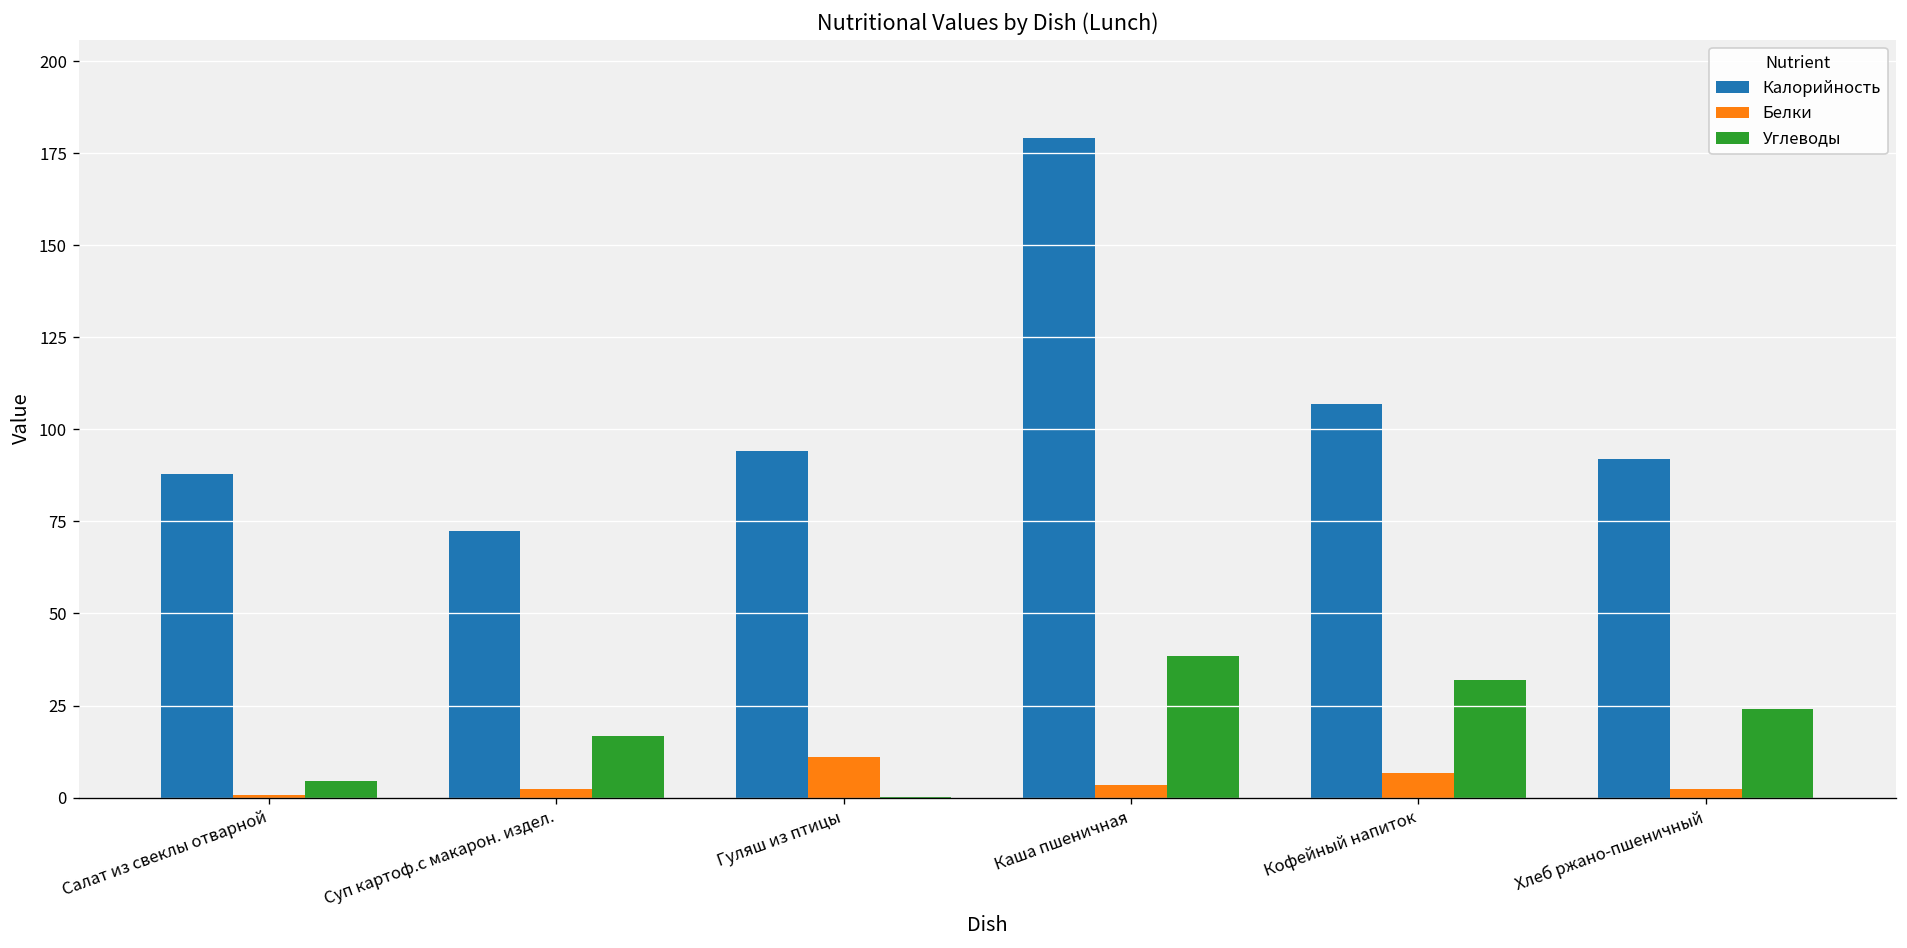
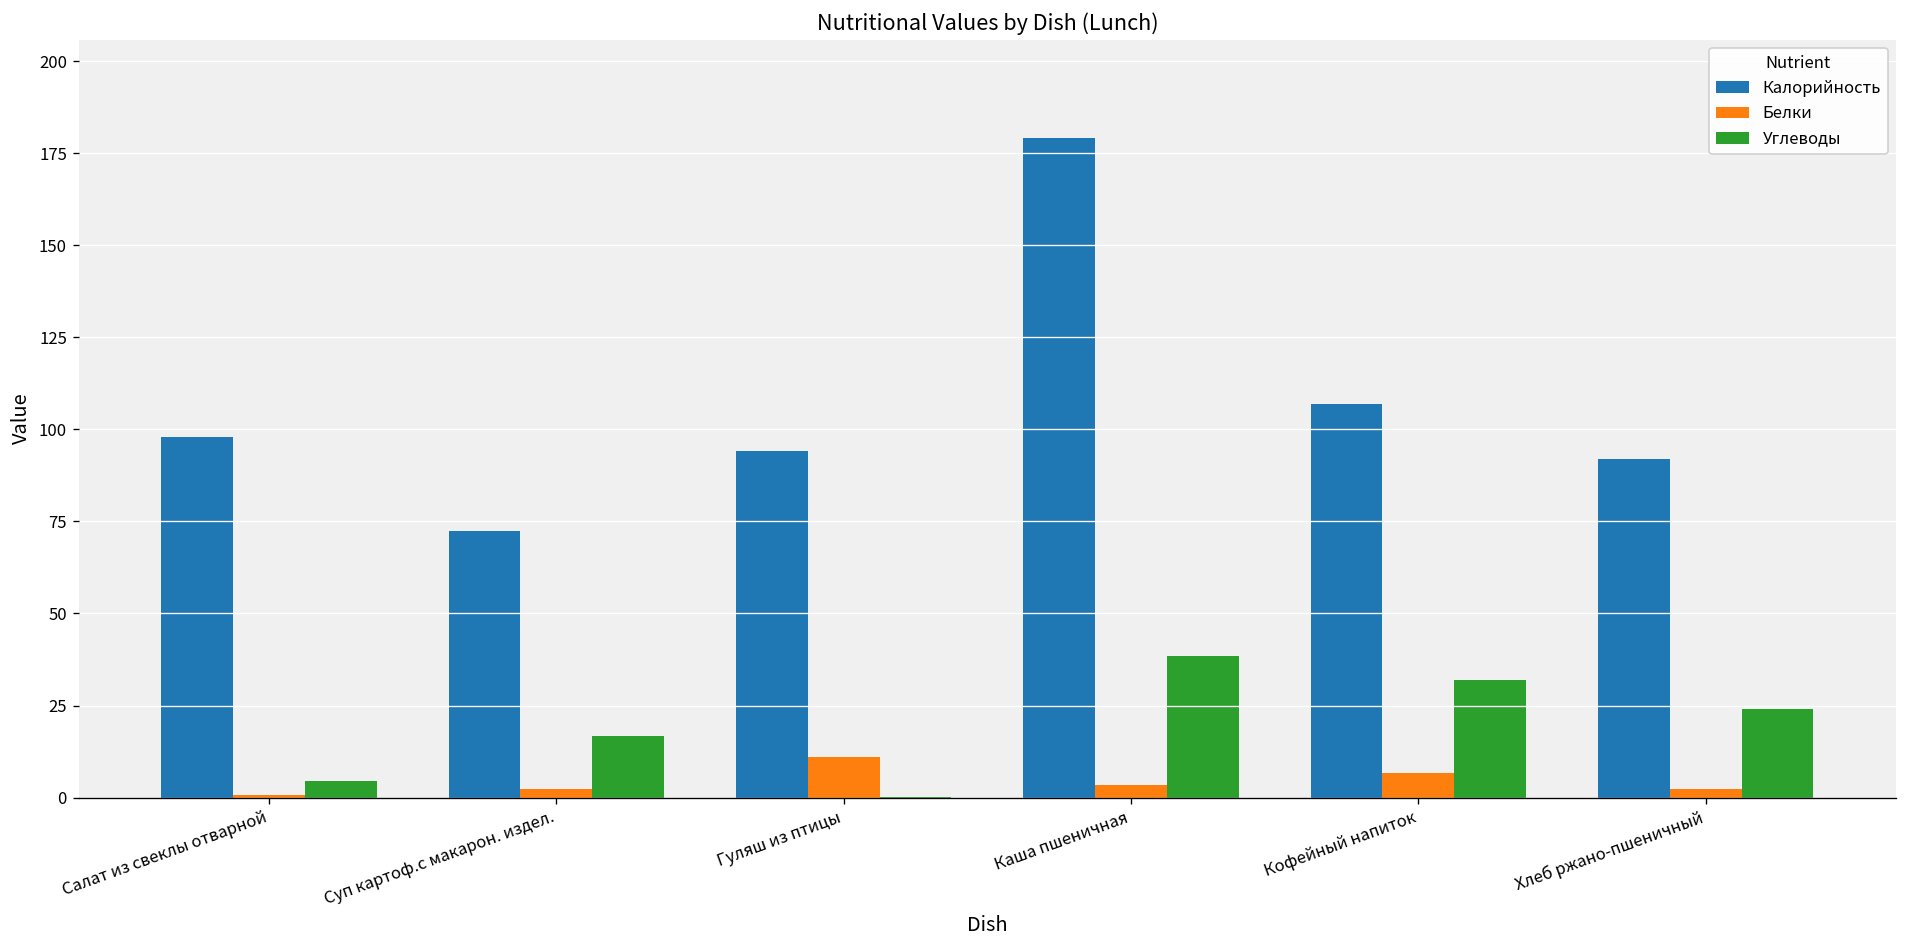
Калорийность, Салат из свеклы отварной: 88 -> 98
